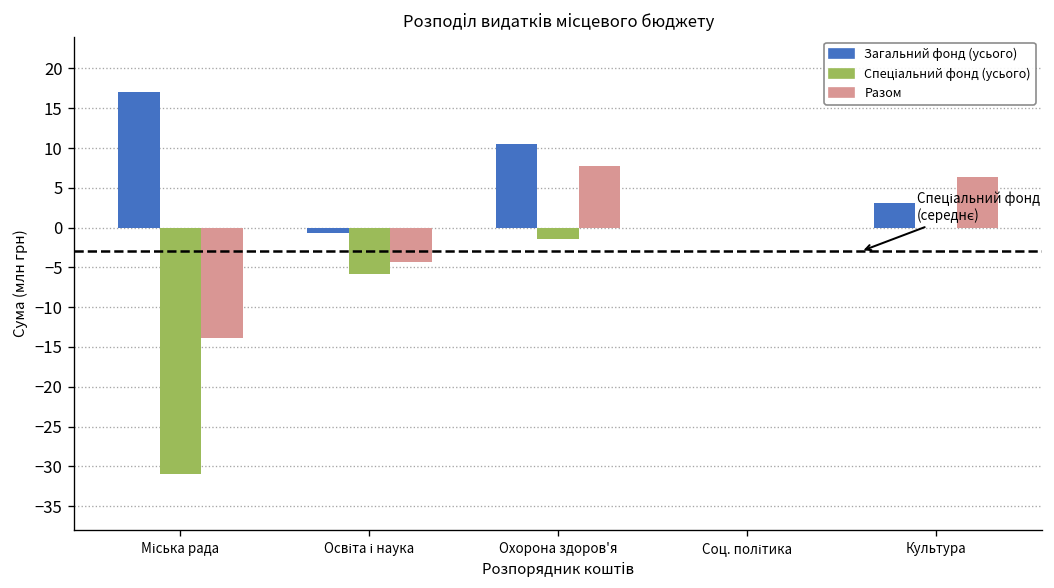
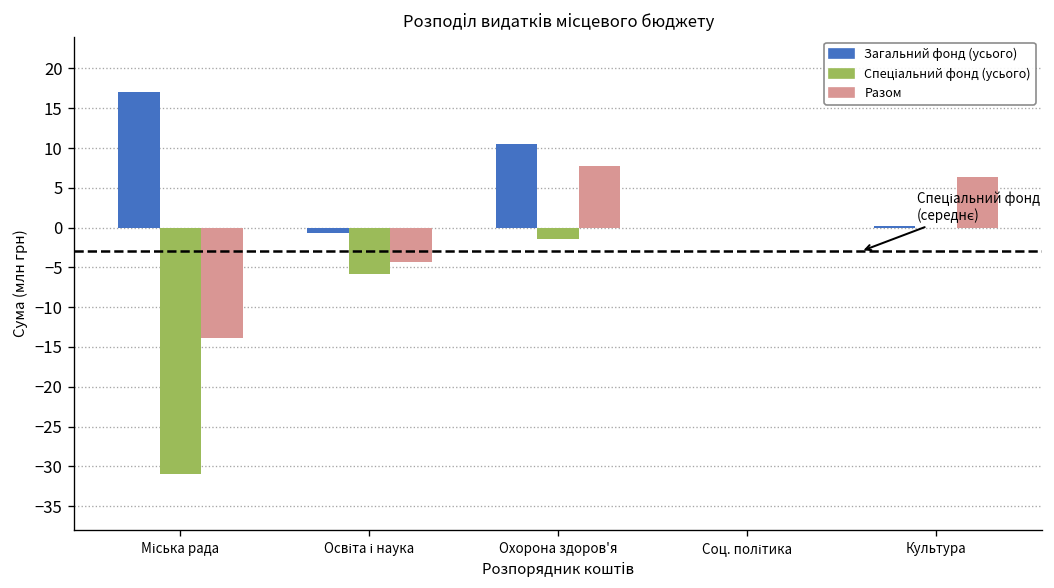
Загальний фонд (усього), Культура: 3 -> 0
